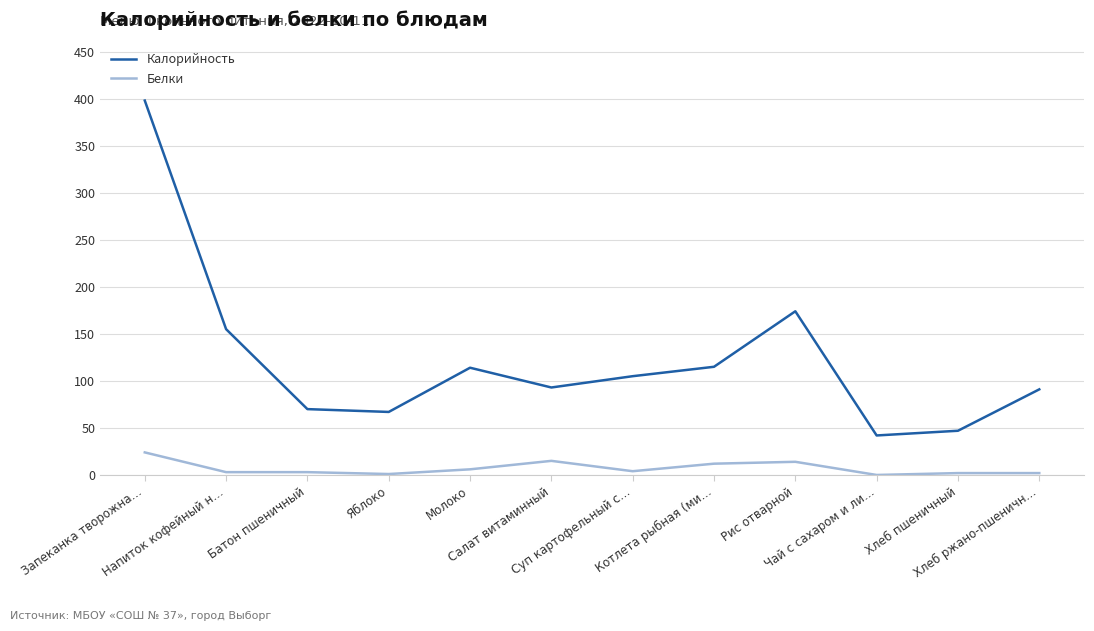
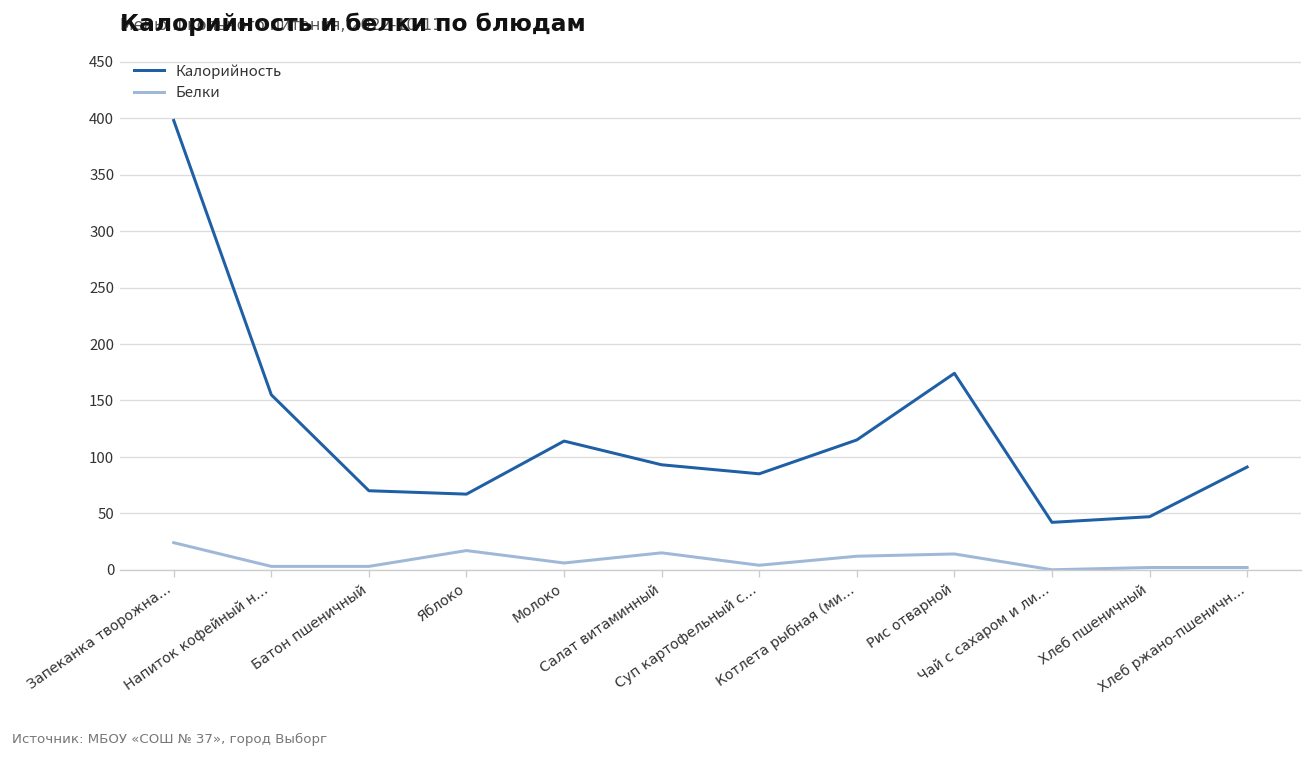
Белки, Яблоко: 0 -> 20
Калорийность, Суп картофельный с…: 110 -> 90
